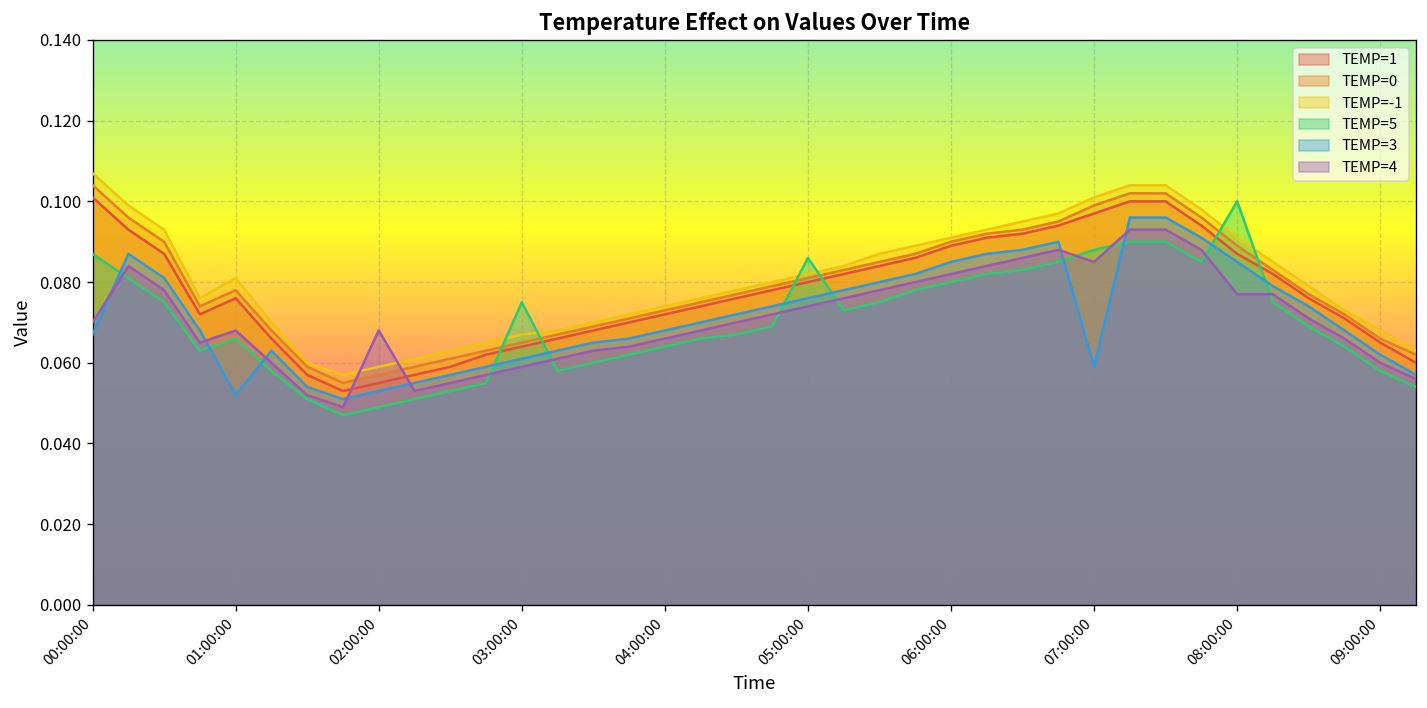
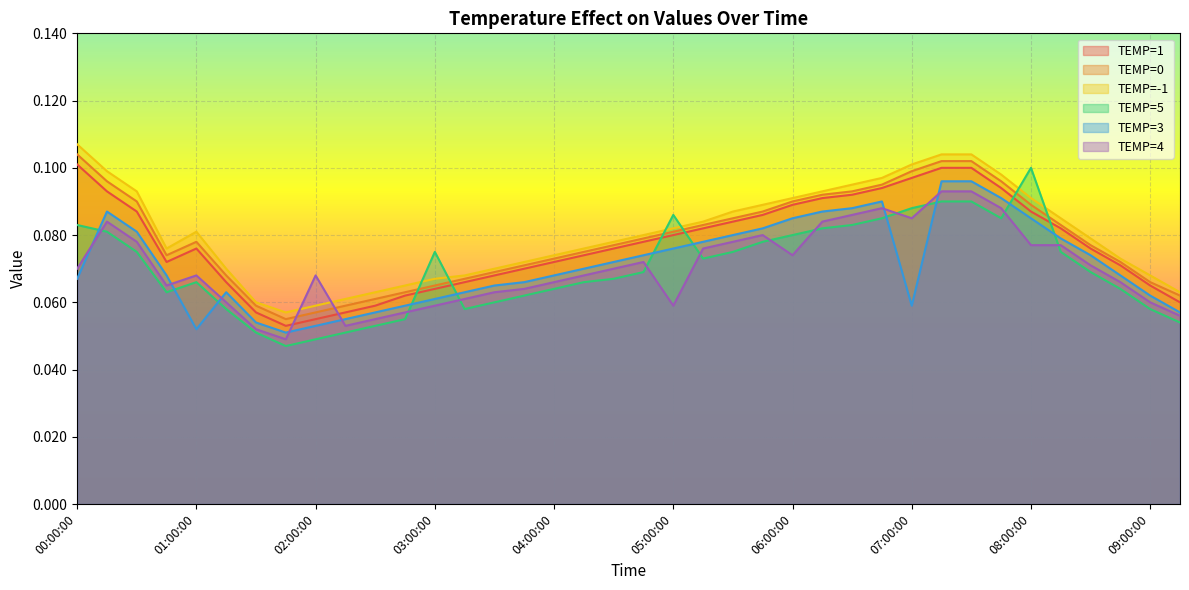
TEMP=5, 00:00:00: 0.087 -> 0.083
TEMP=4, 05:00:00: 0.074 -> 0.059
TEMP=4, 06:00:00: 0.082 -> 0.074
